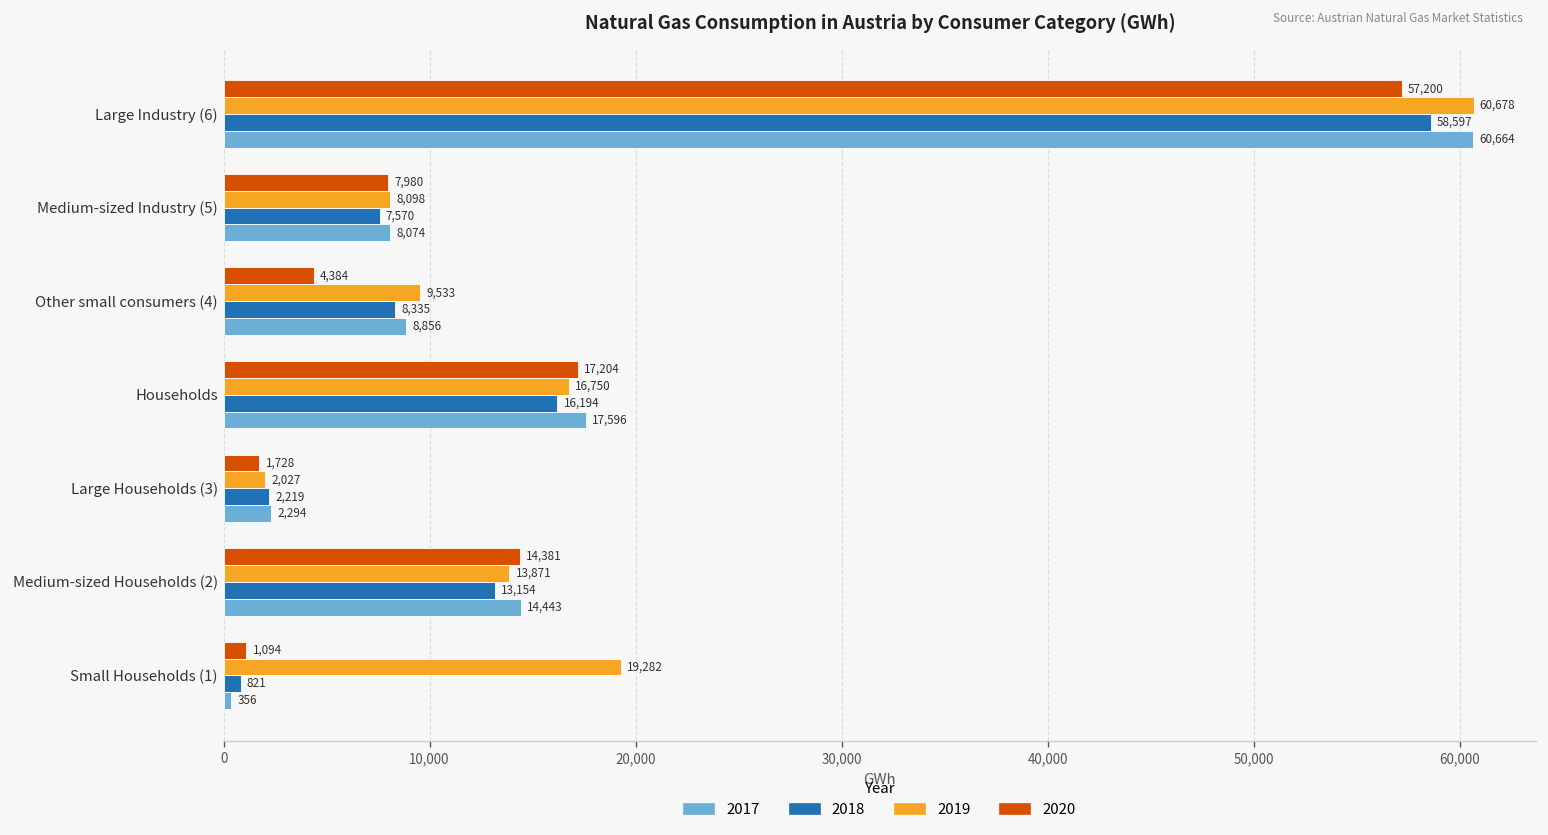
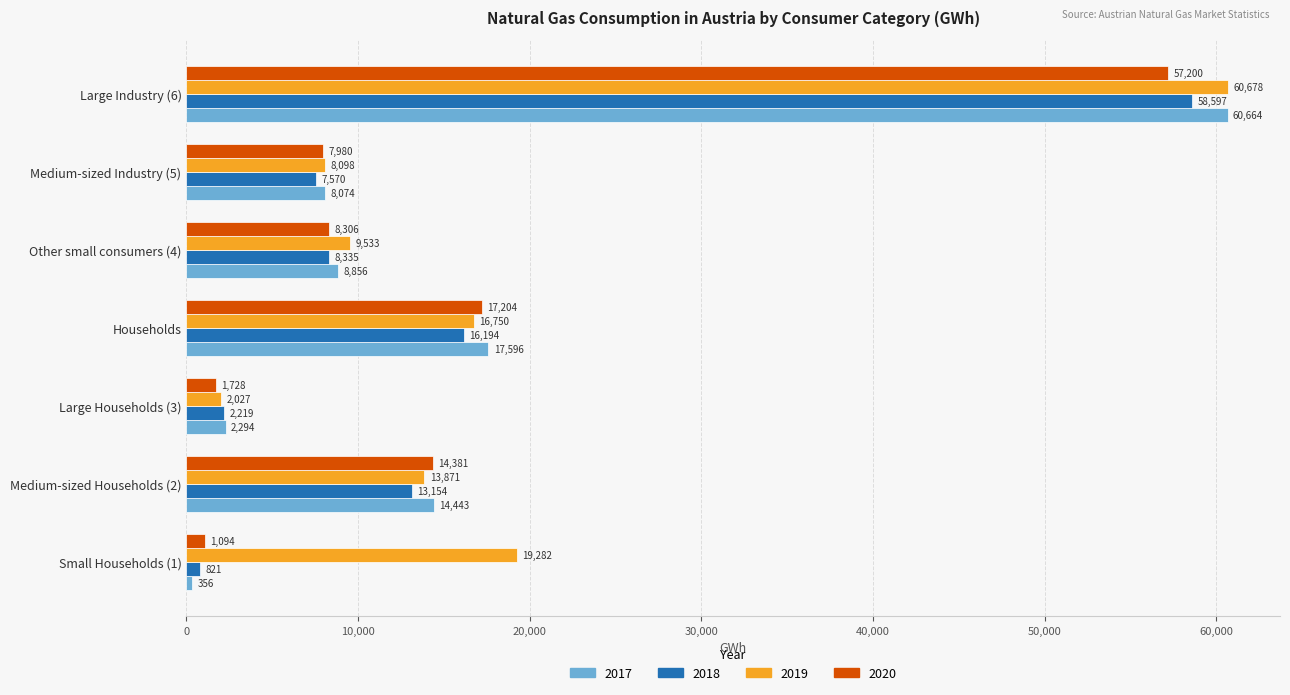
2020, Other small consumers (4): 4,384 -> 8,306
